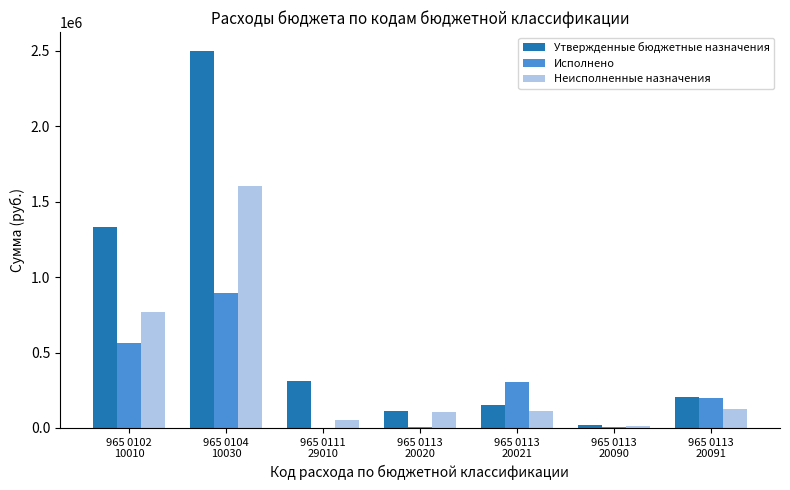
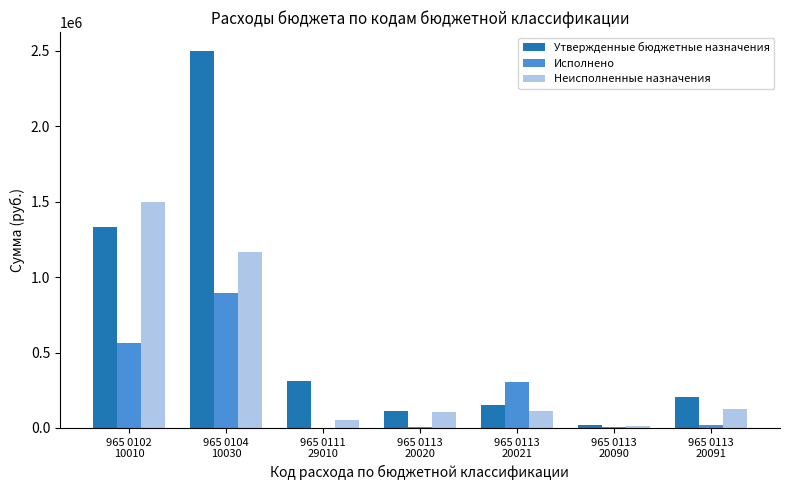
Неисполненные назначения, 965 0102 10010: 770000 -> 1500000
Неисполненные назначения, 965 0104 10030: 1600000 -> 1170000
Исполнено, 965 0113 20091: 200000 -> 20000
